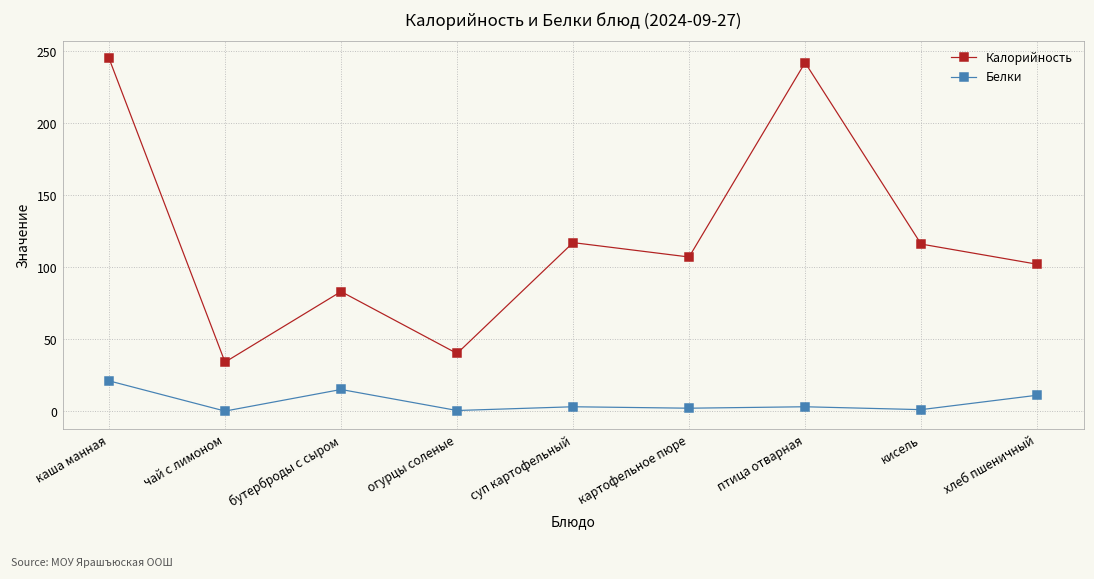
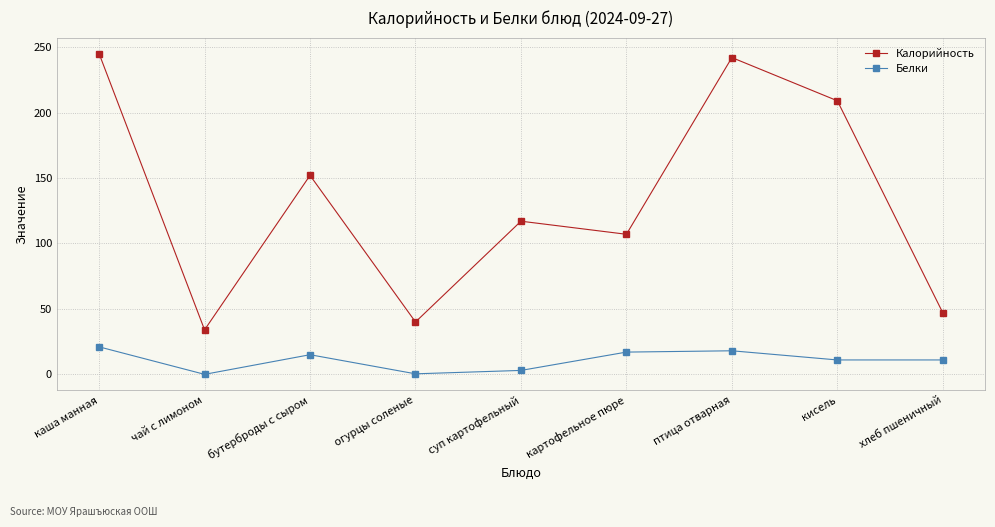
Калорийность, бутерброды с сыром: 83 -> 152
Белки, картофельное пюре: 2 -> 17
Белки, птица отварная: 3 -> 18
Калорийность, кисель: 116 -> 209
Белки, кисель: 1 -> 11
Калорийность, хлеб пшеничный: 102 -> 47
